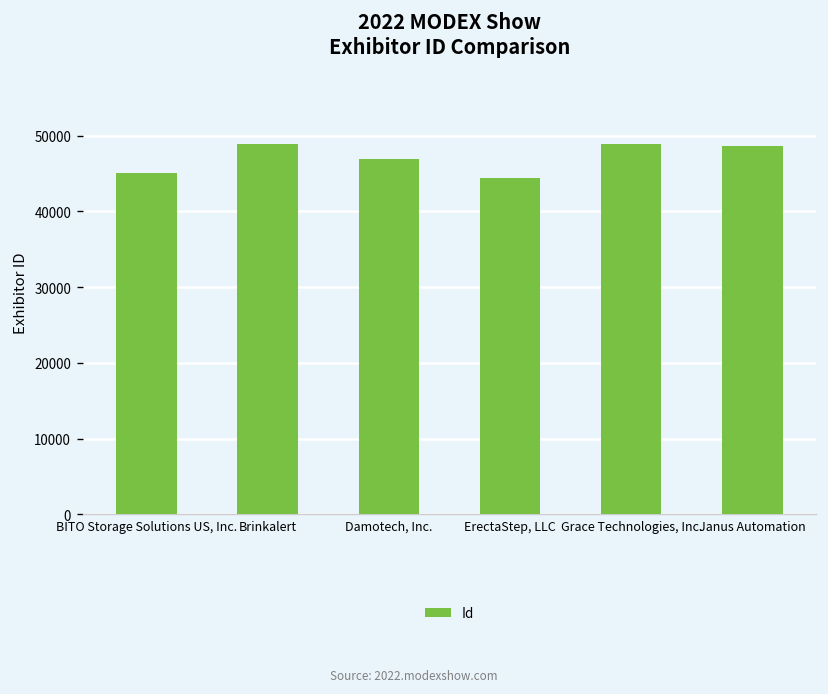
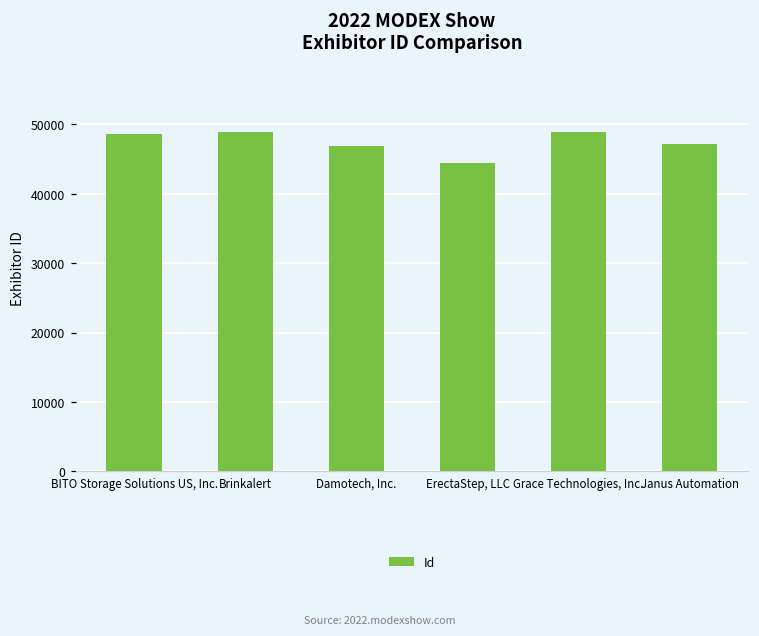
BITO Storage Solutions US, Inc.: 45000 -> 49000
Janus Automation: 49000 -> 47000
